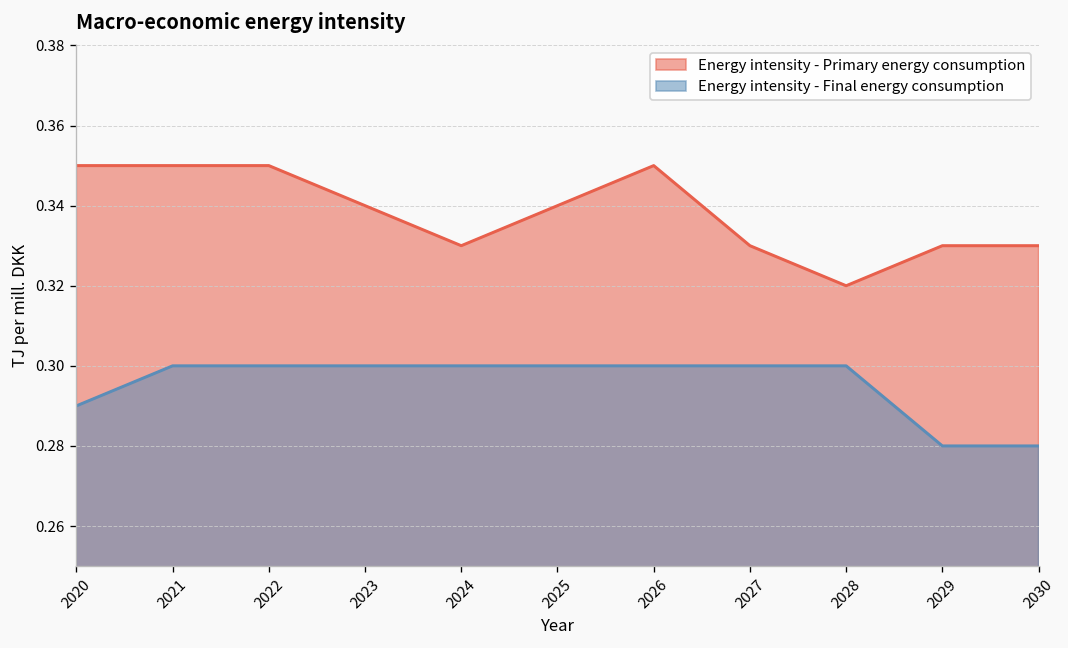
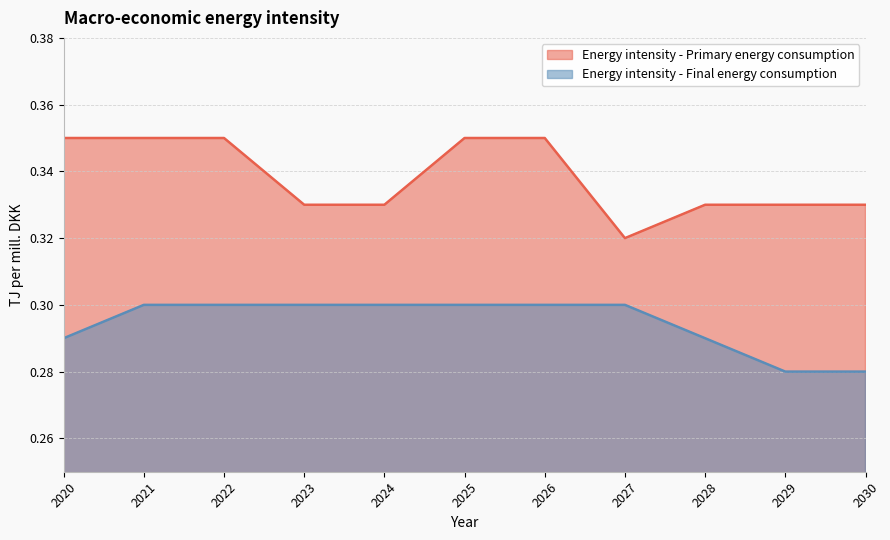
Energy intensity - Primary energy consumption, 2023: 0.34 -> 0.33
Energy intensity - Primary energy consumption, 2025: 0.34 -> 0.35
Energy intensity - Primary energy consumption, 2027: 0.33 -> 0.32
Energy intensity - Primary energy consumption, 2028: 0.32 -> 0.33
Energy intensity - Final energy consumption, 2028: 0.30 -> 0.29
